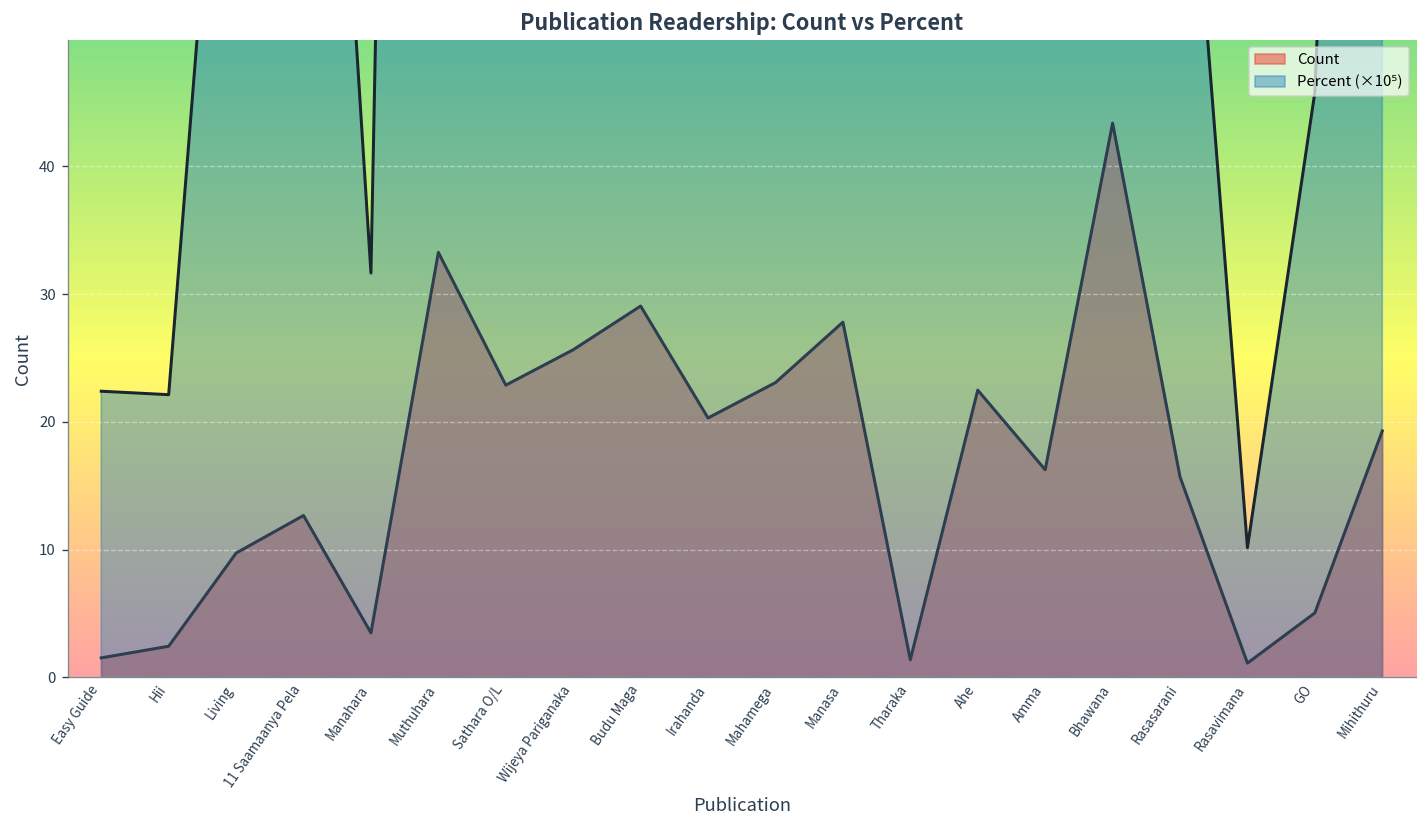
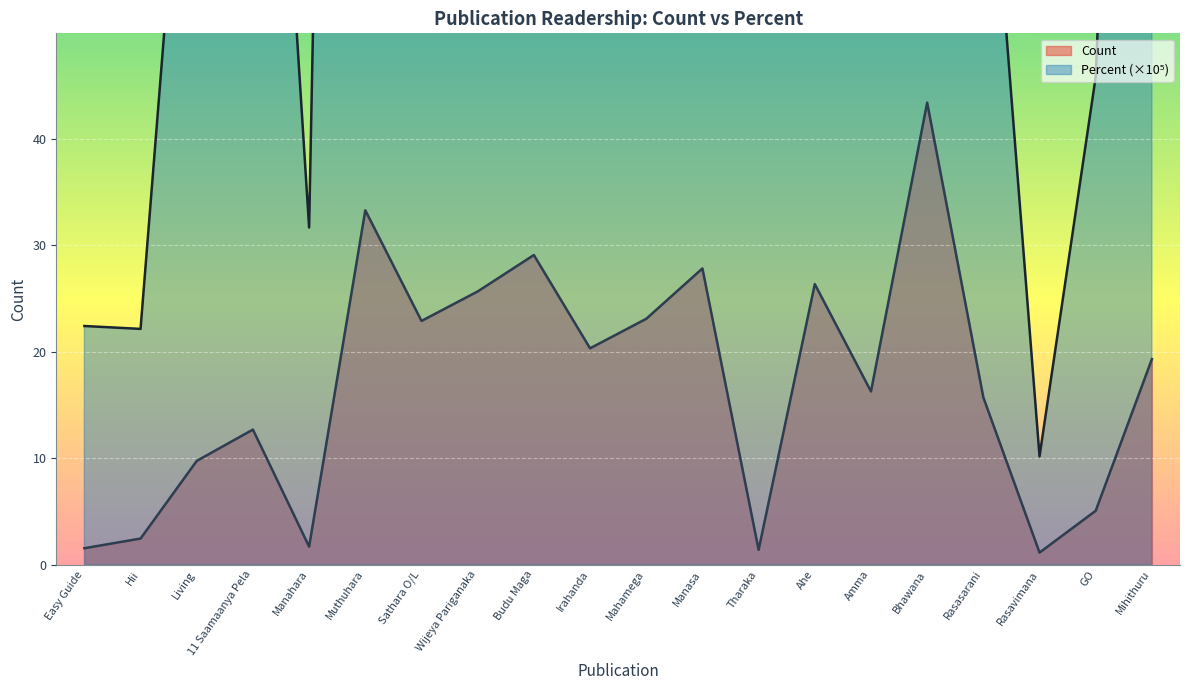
Count, Manahara: 3.5 -> 1.7
Count, Ahe: 22.5 -> 26.3
